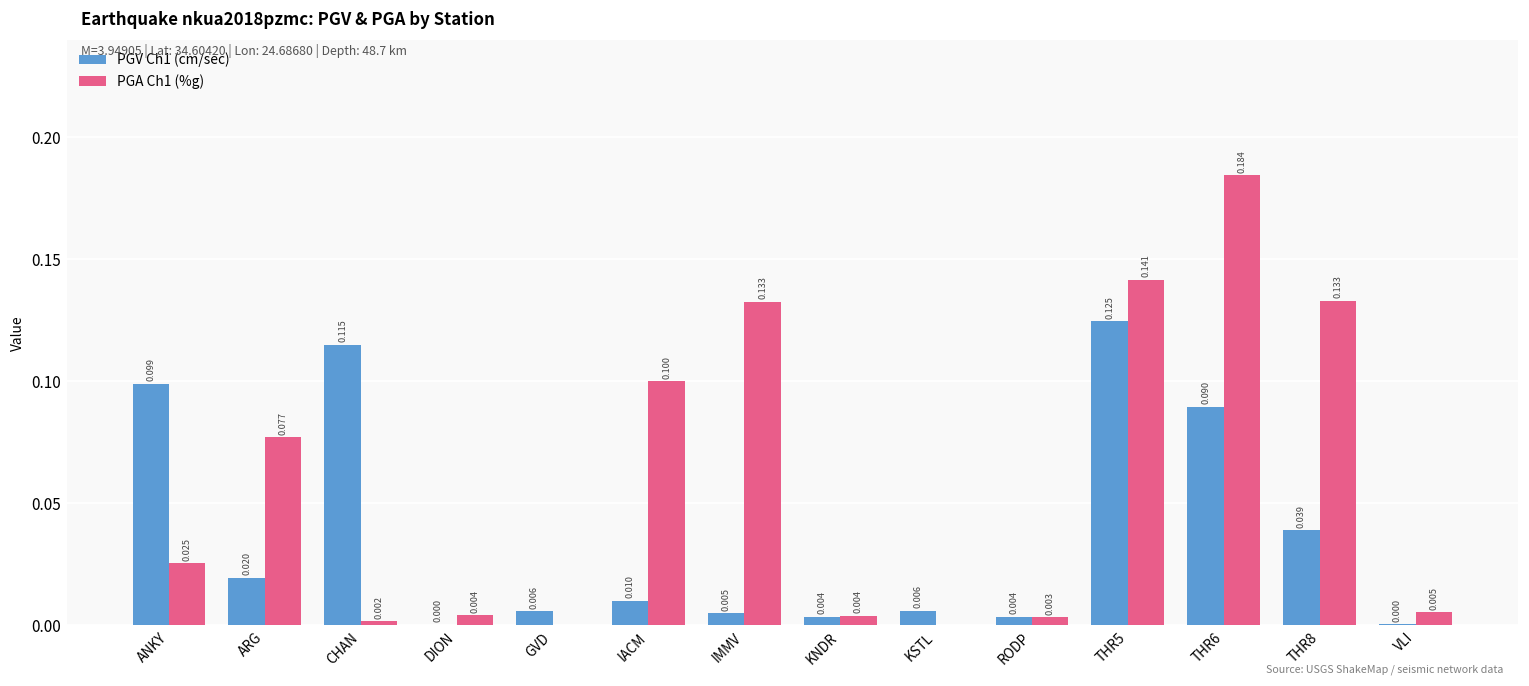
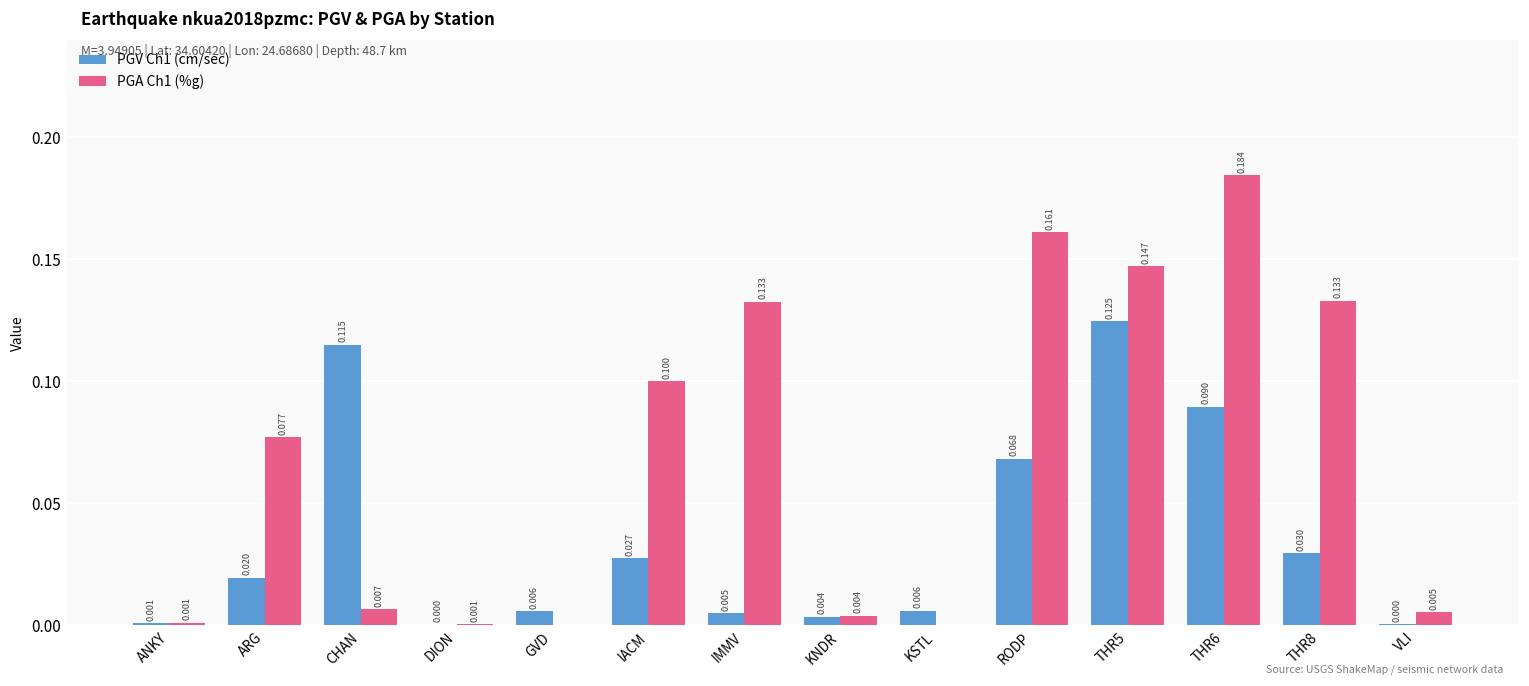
PGV Ch1 (cm/sec), ANKY: 0.099 -> 0.001
PGA Ch1 (%g), ANKY: 0.025 -> 0.001
PGA Ch1 (%g), CHAN: 0.002 -> 0.007
PGA Ch1 (%g), DION: 0.004 -> 0.001
PGV Ch1 (cm/sec), IACM: 0.010 -> 0.027
PGV Ch1 (cm/sec), RODP: 0.004 -> 0.068
PGA Ch1 (%g), RODP: 0.003 -> 0.161
PGA Ch1 (%g), THR5: 0.141 -> 0.147
PGV Ch1 (cm/sec), THR8: 0.039 -> 0.030
